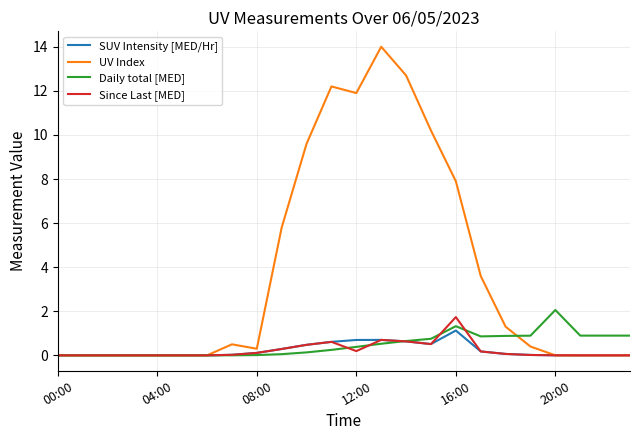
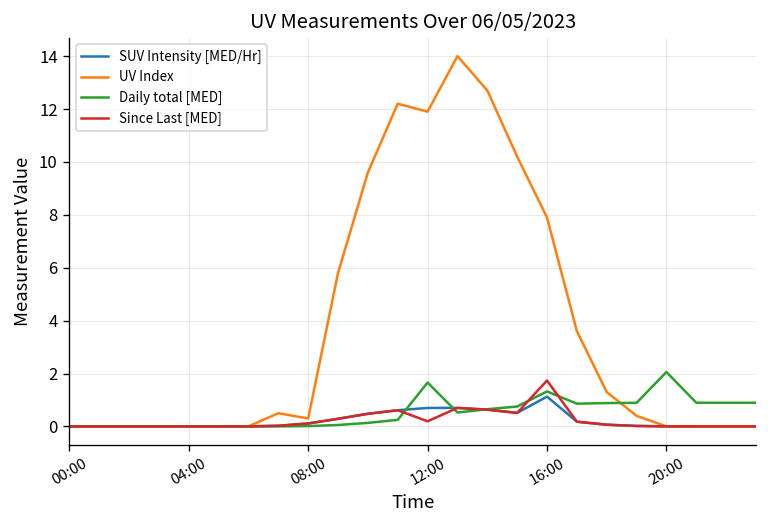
Daily total [MED], 12:00: 0.4 -> 1.7
